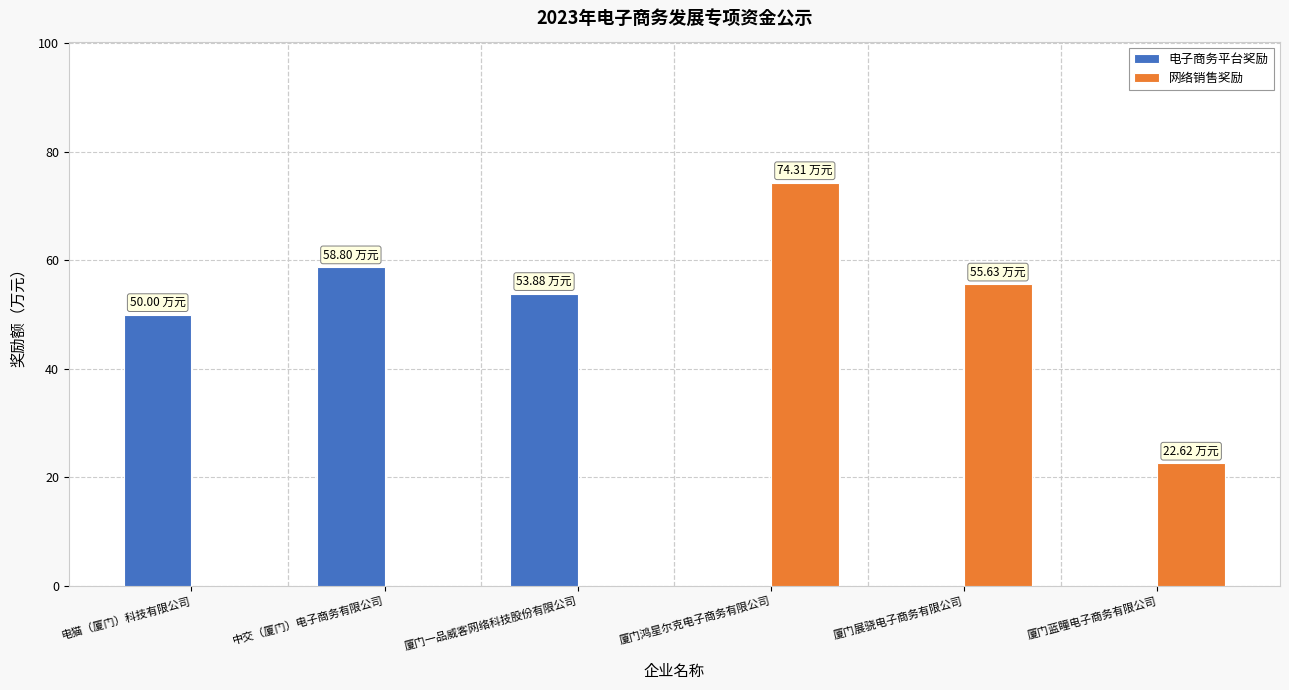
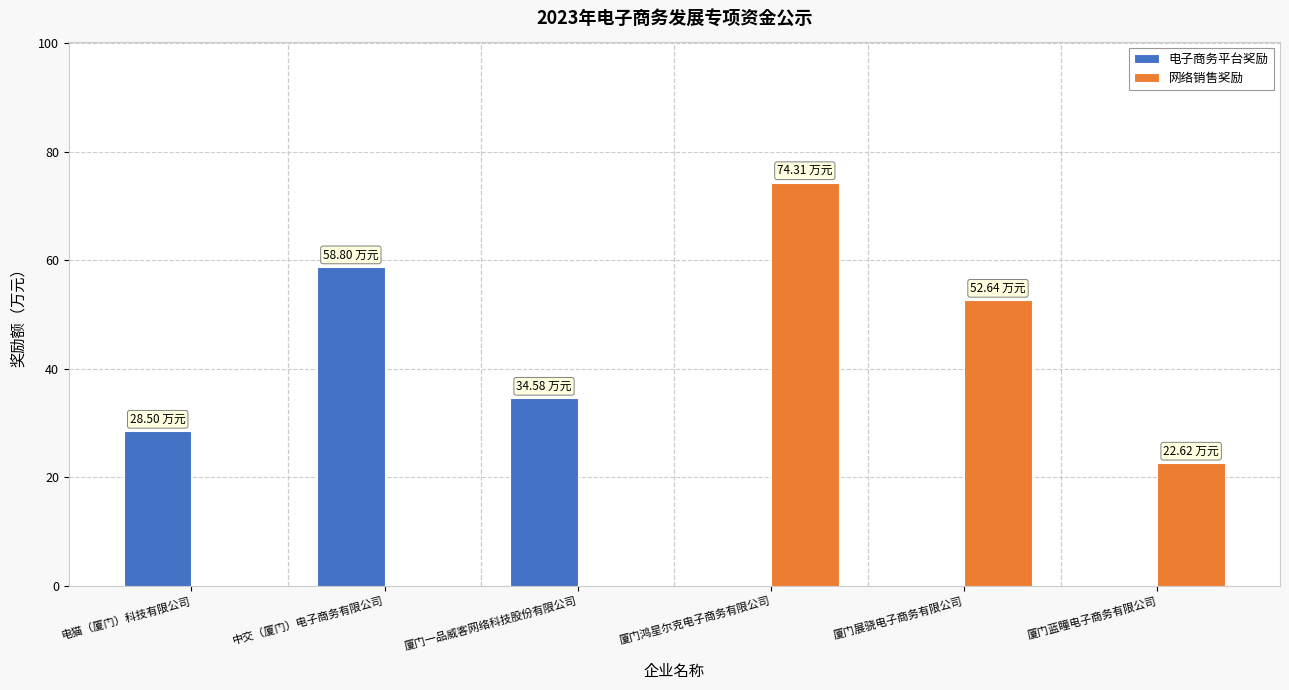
电子商务平台奖励, 电猫（厦门）科技有限公司: 50.00 -> 28.50
电子商务平台奖励, 厦门一品威客网络科技股份有限公司: 53.88 -> 34.58
网络销售奖励, 厦门展骁电子商务有限公司: 55.63 -> 52.64
